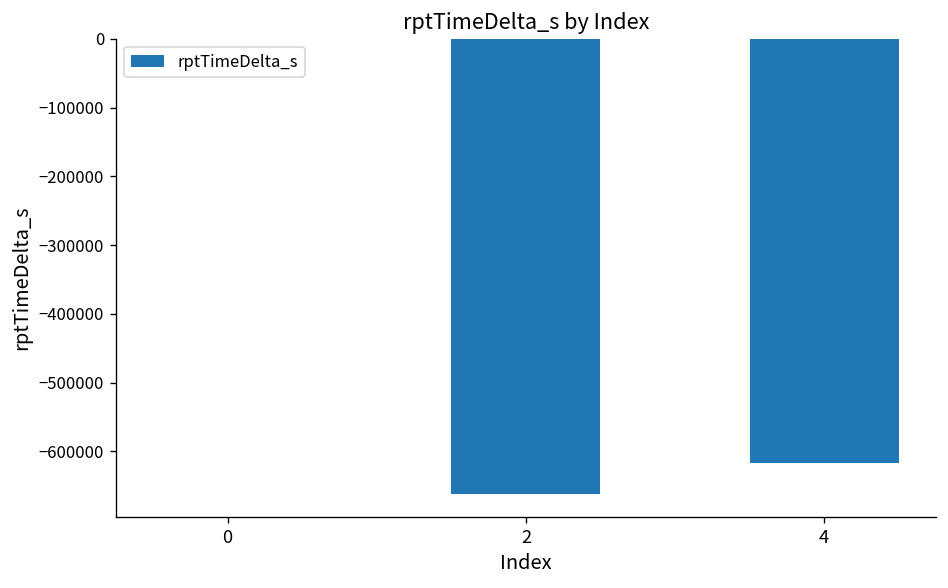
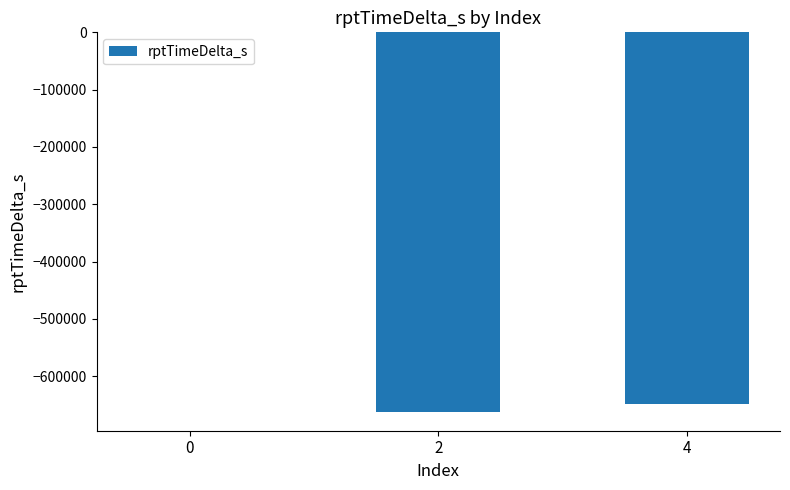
4: -620000 -> -650000
